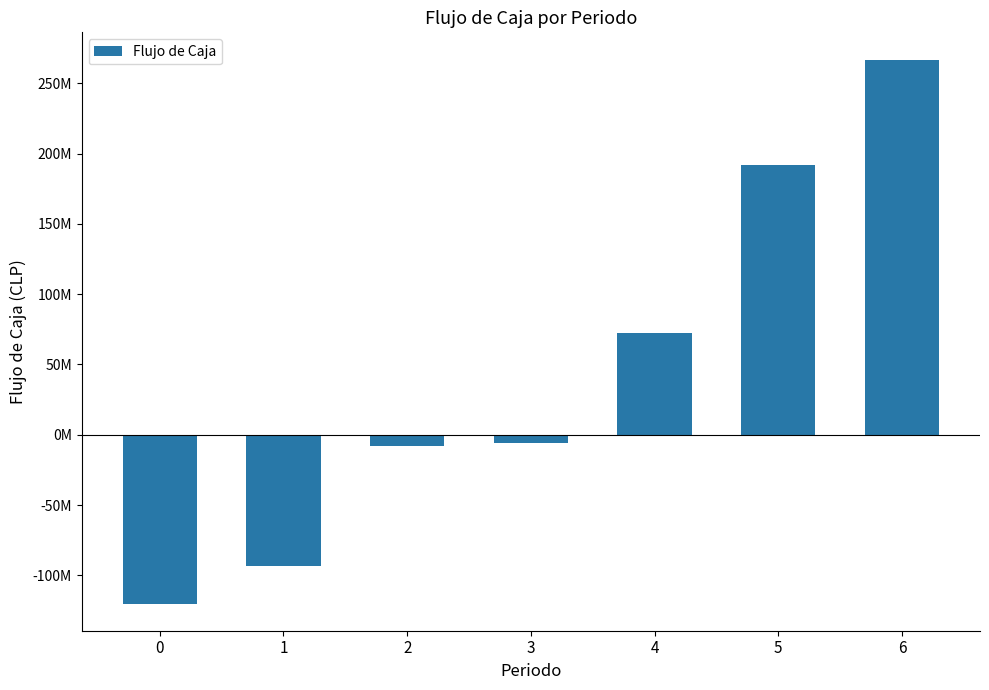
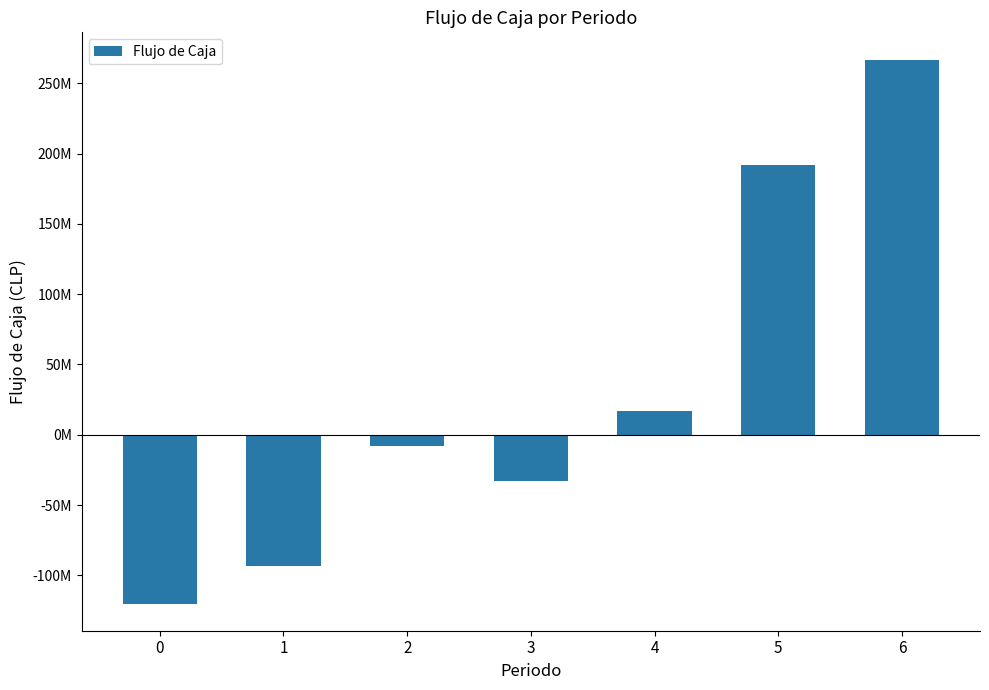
3: -6000000 -> -33000000
4: 72000000 -> 17000000
